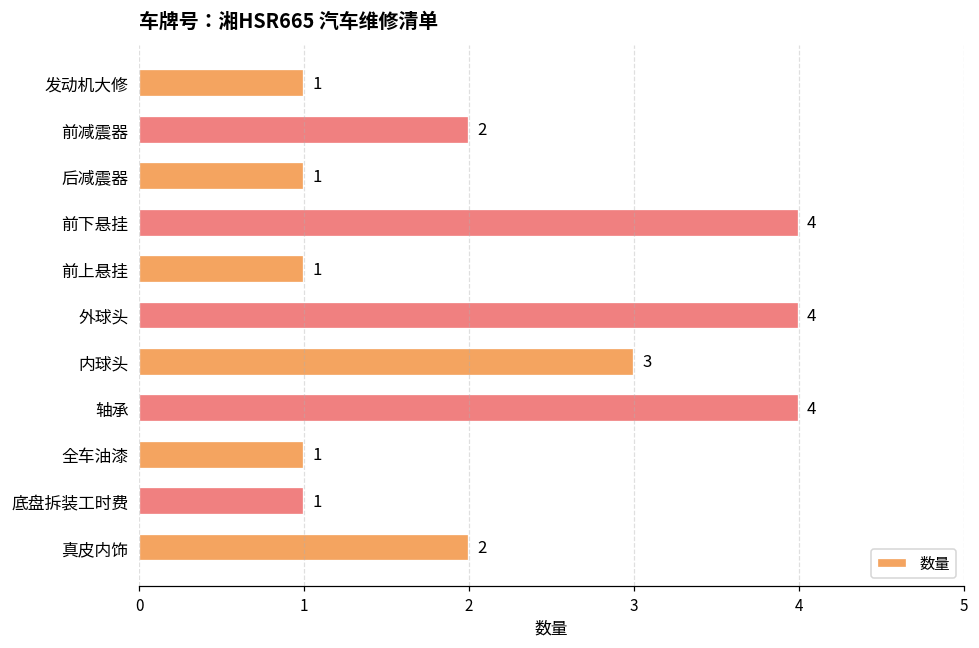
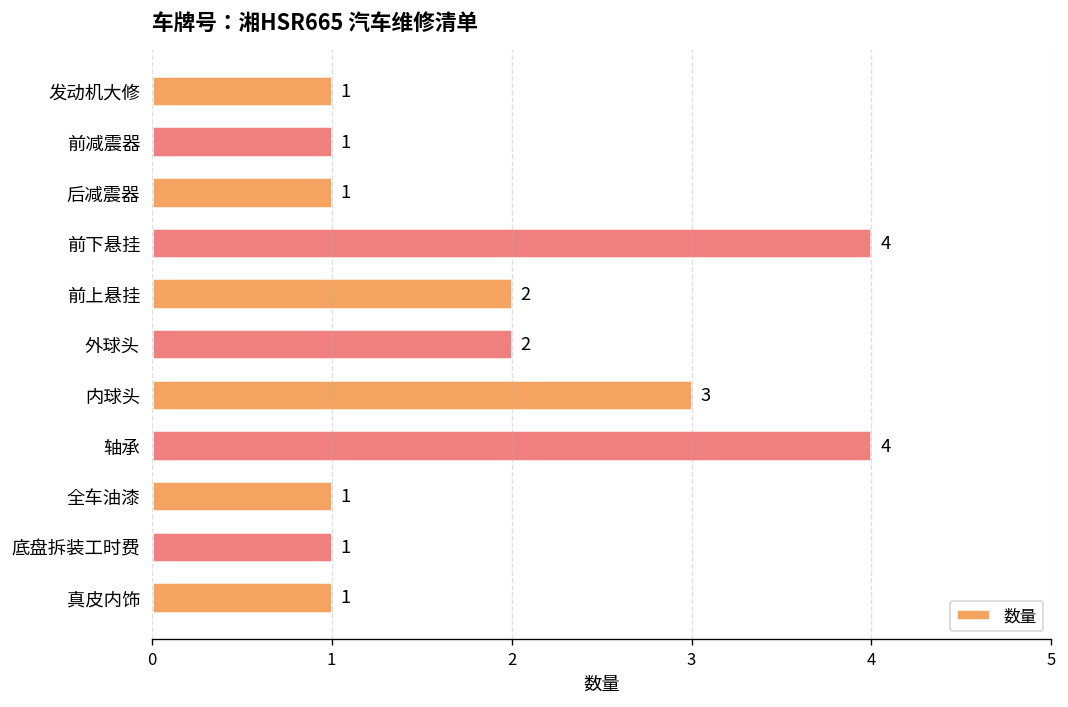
前减震器: 2 -> 1
前上悬挂: 1 -> 2
外球头: 4 -> 2
真皮内饰: 2 -> 1
